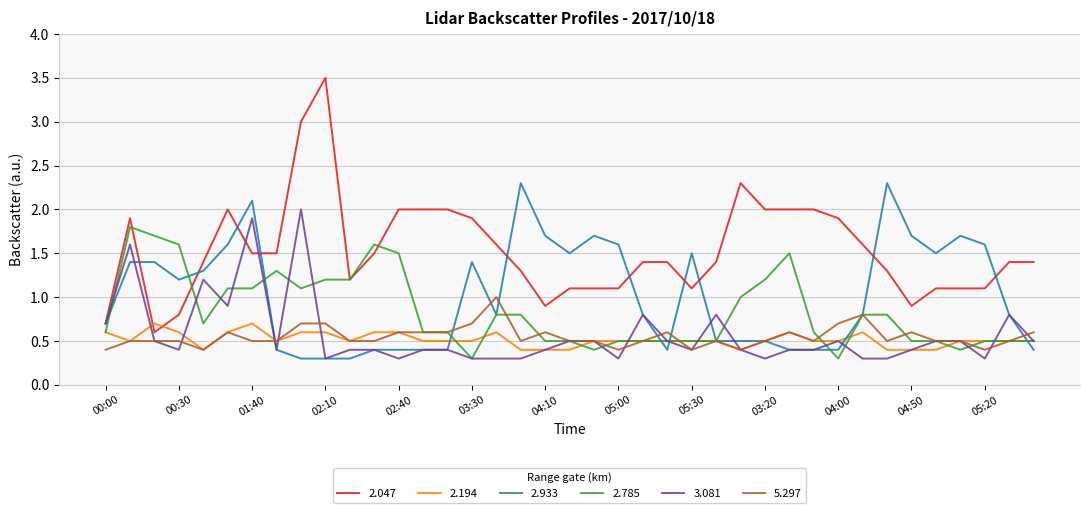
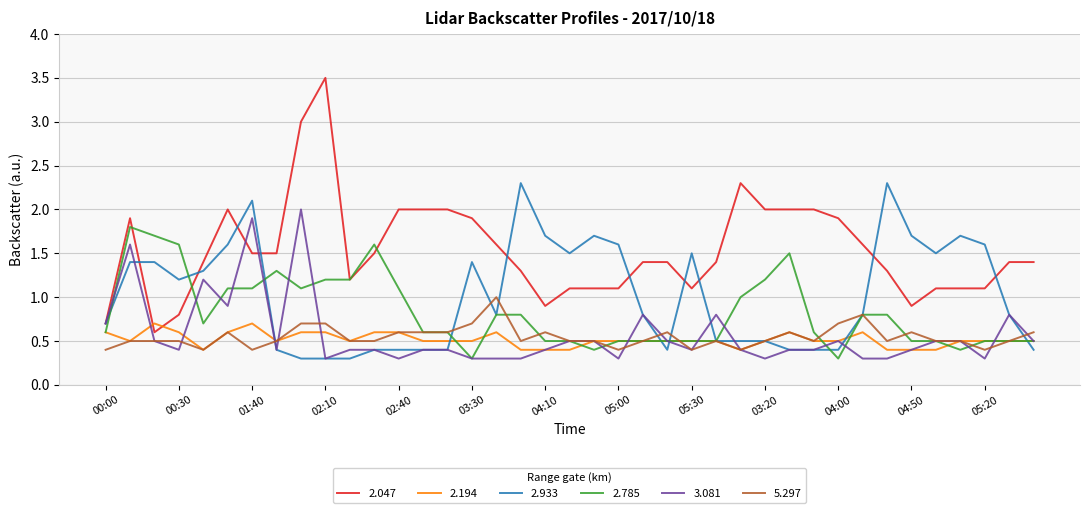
5.297, 01:40: 0.5 -> 0.4
2.785, 02:40: 1.5 -> 1.1
